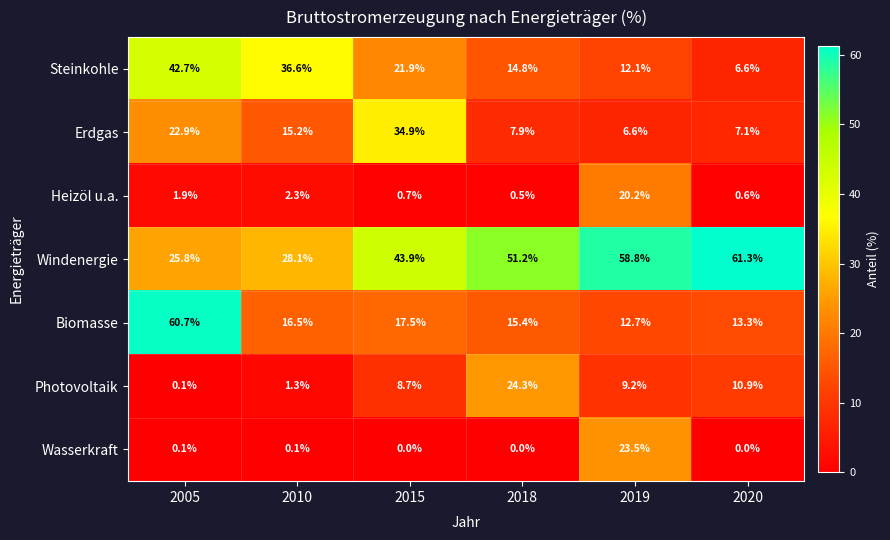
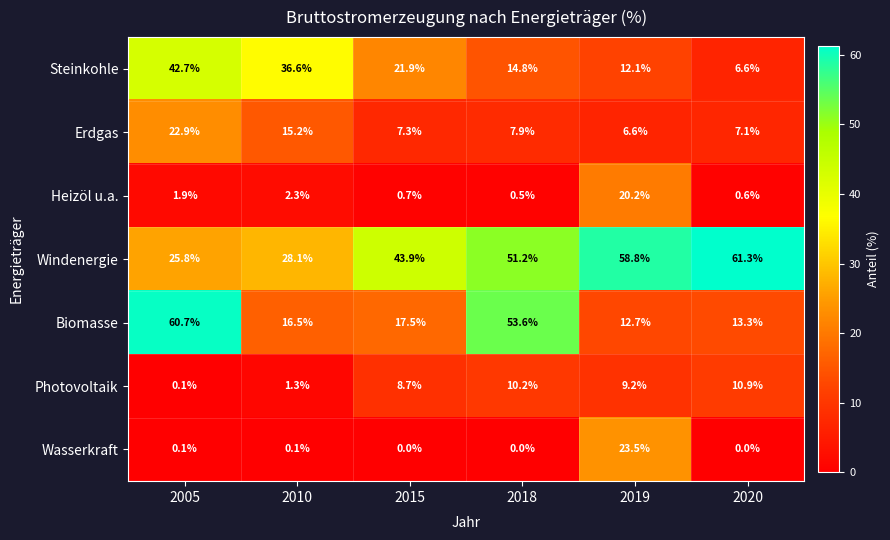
Erdgas, 2015: 34.9% -> 7.3%
Biomasse, 2018: 15.4% -> 53.6%
Photovoltaik, 2018: 24.3% -> 10.2%
